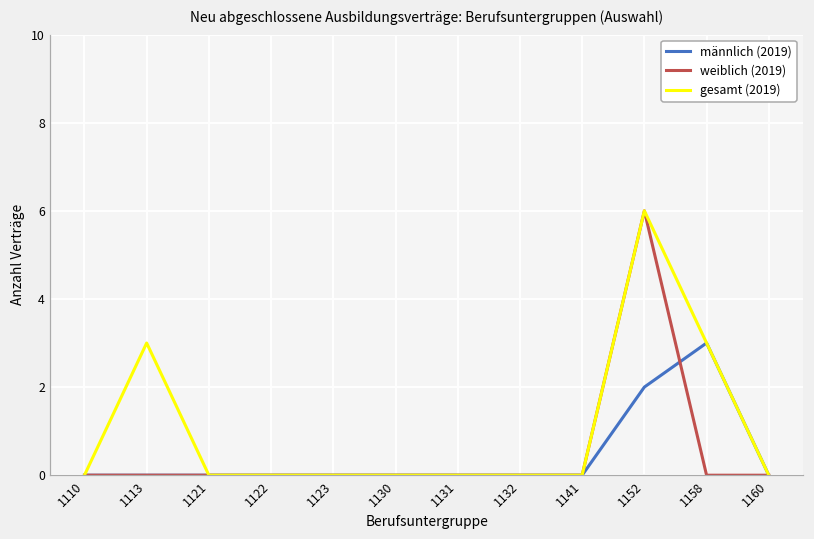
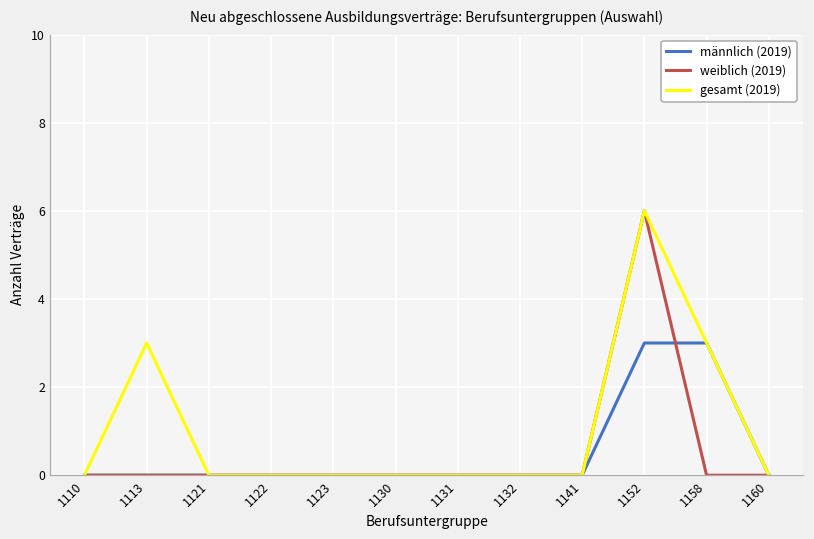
männlich (2019), 1152: 2 -> 3
